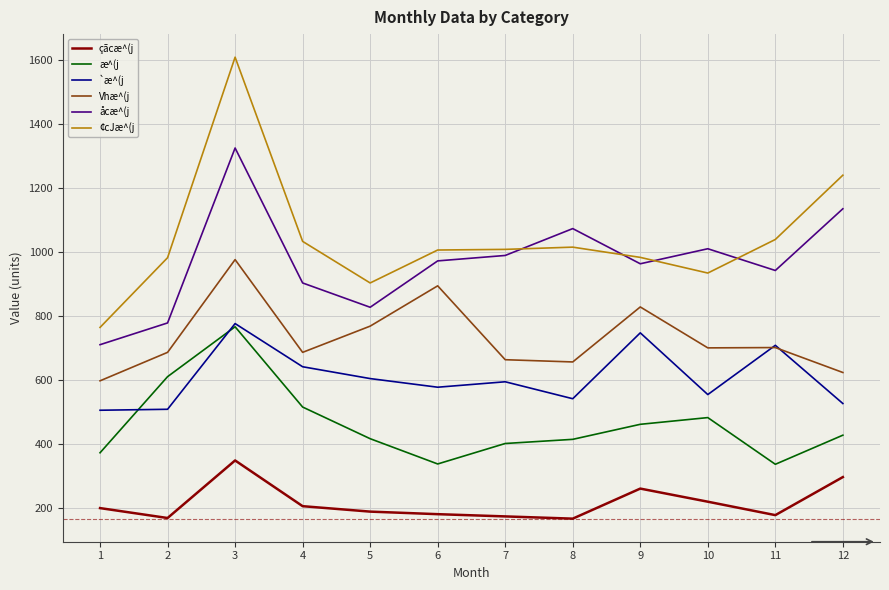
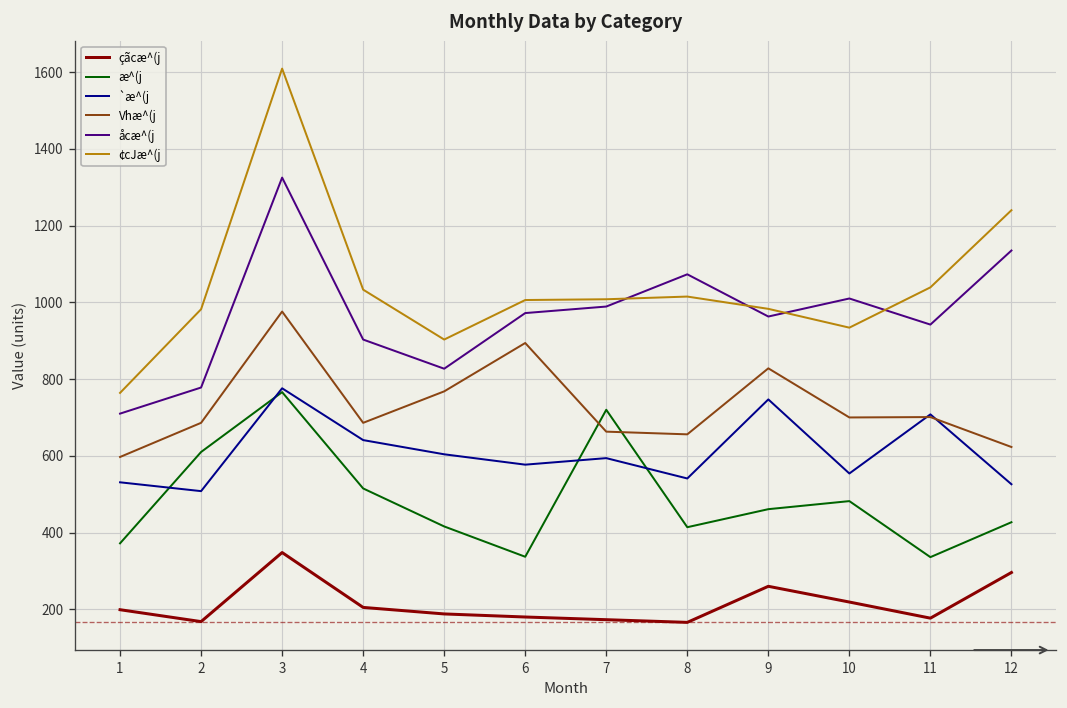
`æ^(j, 1: 510 -> 530
æ^(j, 7: 400 -> 720
